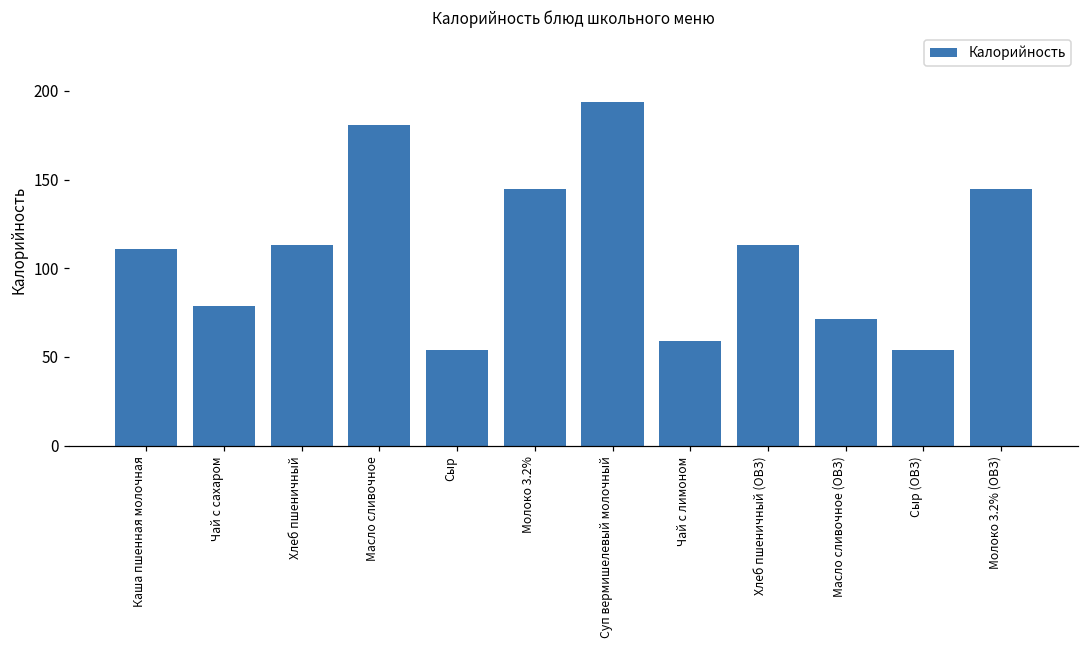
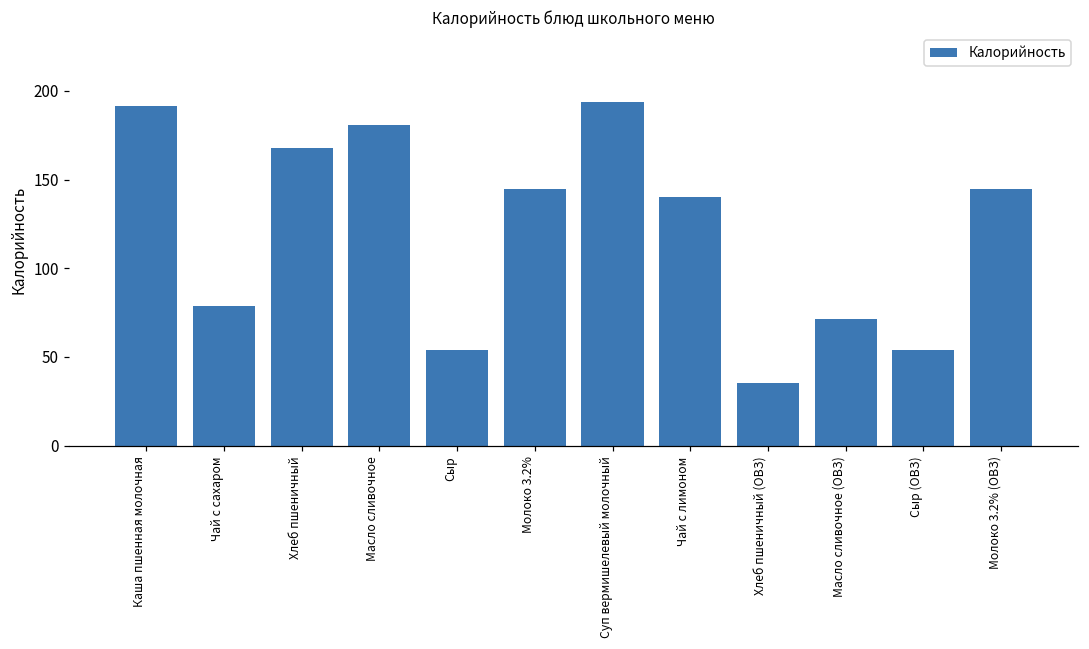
Каша пшенная молочная: 111 -> 191
Хлеб пшеничный: 113 -> 168
Чай с лимоном: 59 -> 140
Хлеб пшеничный (ОВЗ): 113 -> 35
